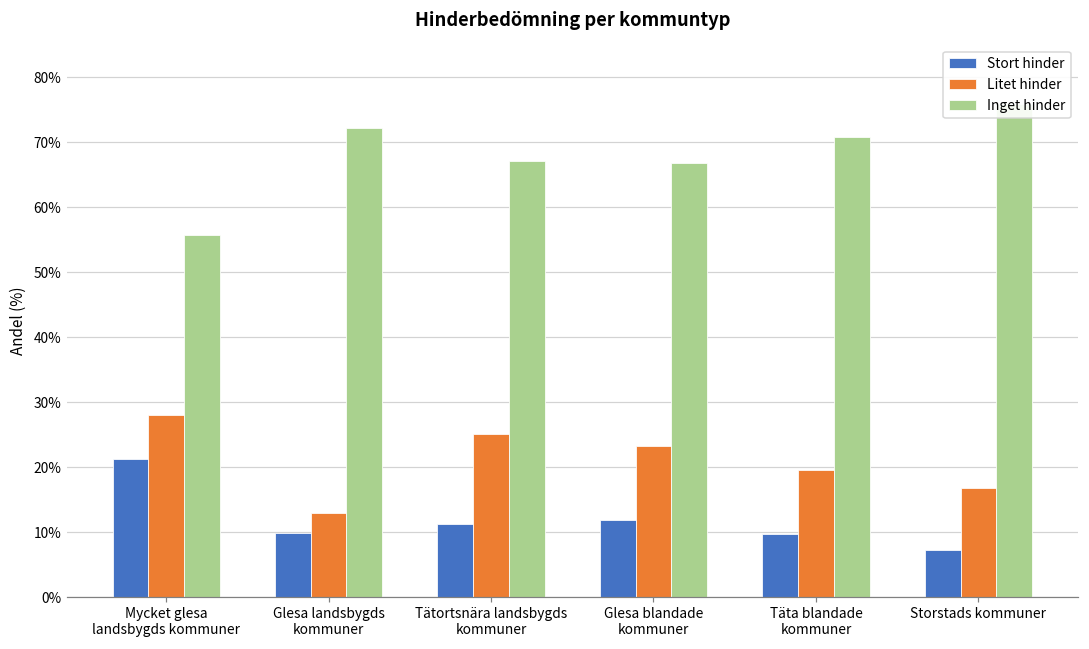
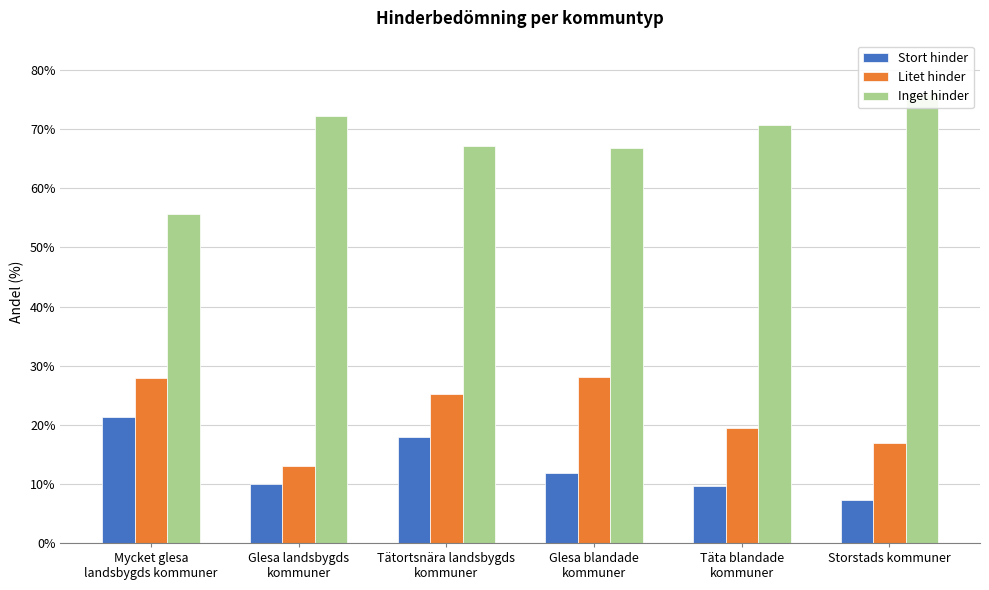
Stort hinder, Tätortsnära landsbygds kommuner: 11% -> 18%
Litet hinder, Glesa blandade kommuner: 23% -> 28%
